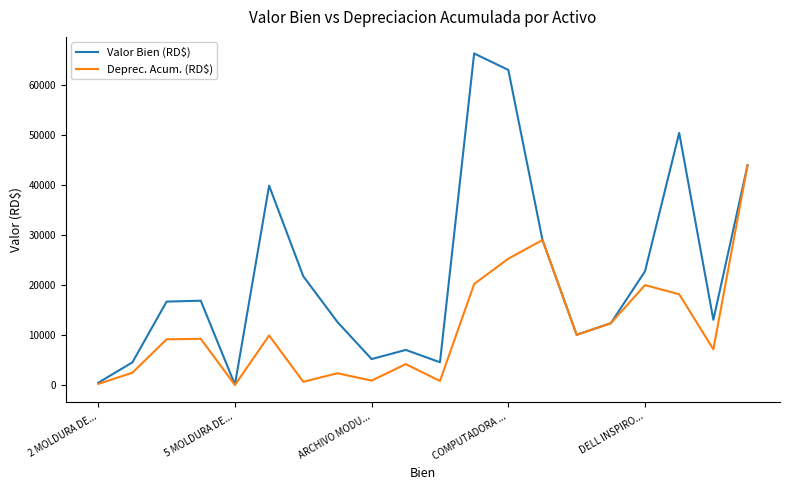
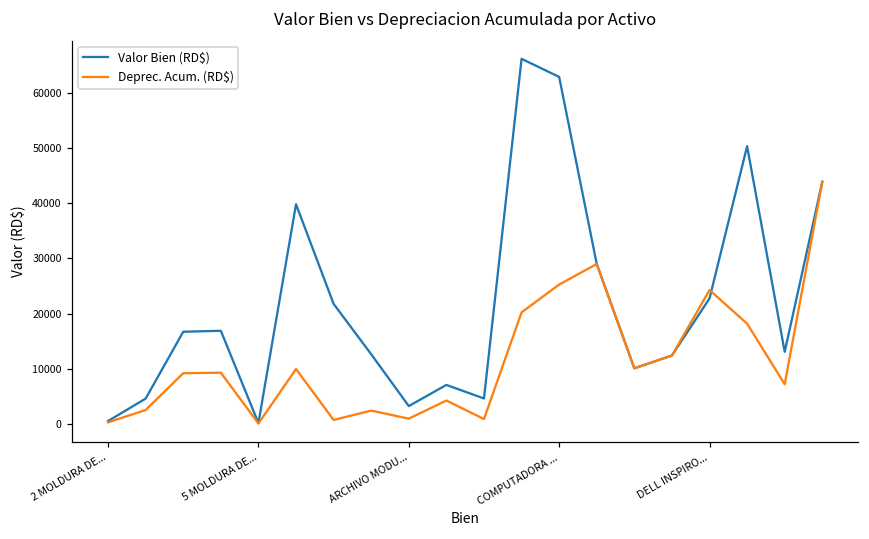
Valor Bien (RD$), ARCHIVO MODU...: 5000 -> 3000
Deprec. Acum. (RD$), DELL INSPIRO...: 20000 -> 24000
